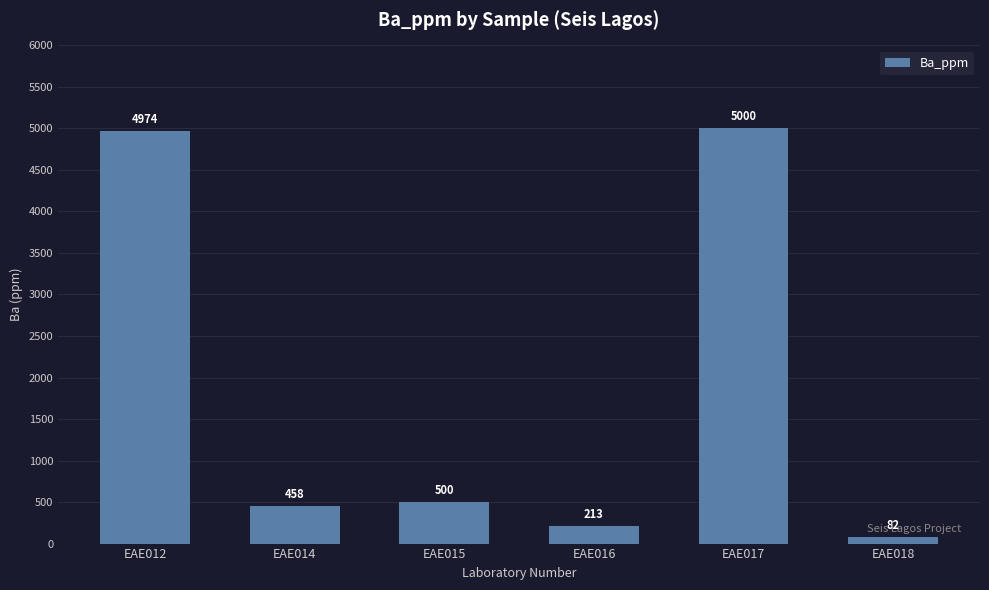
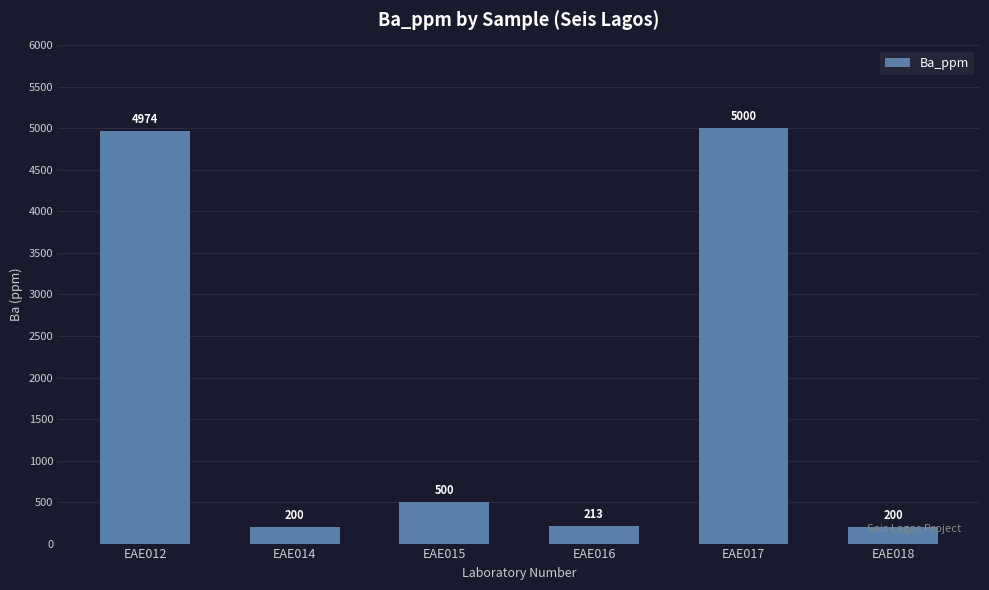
EAE014: 458 -> 200
EAE018: 82 -> 200
